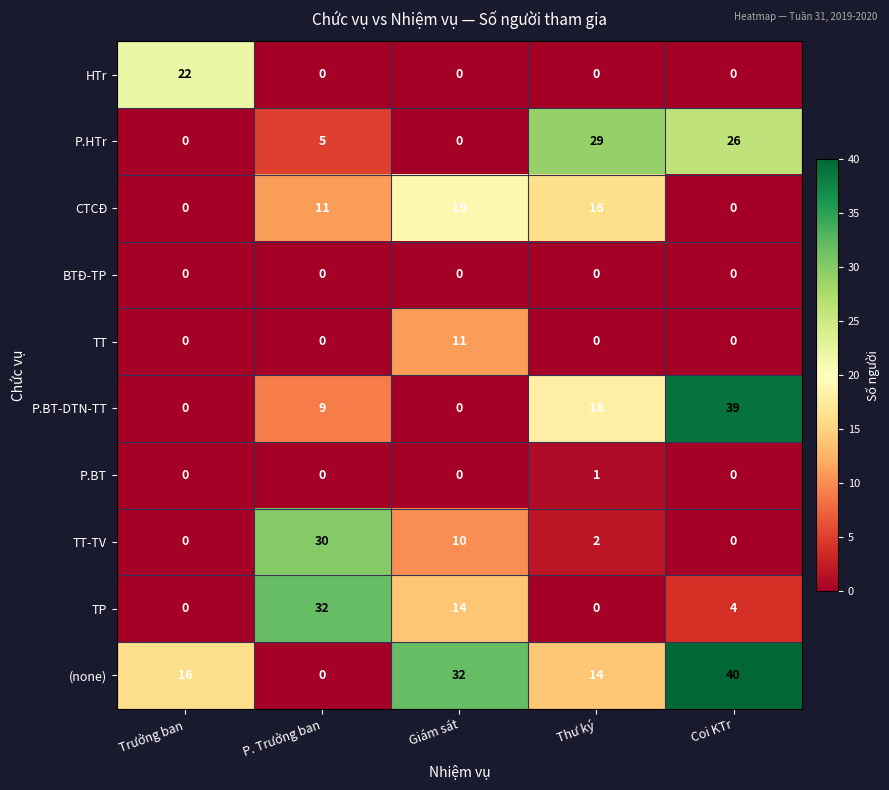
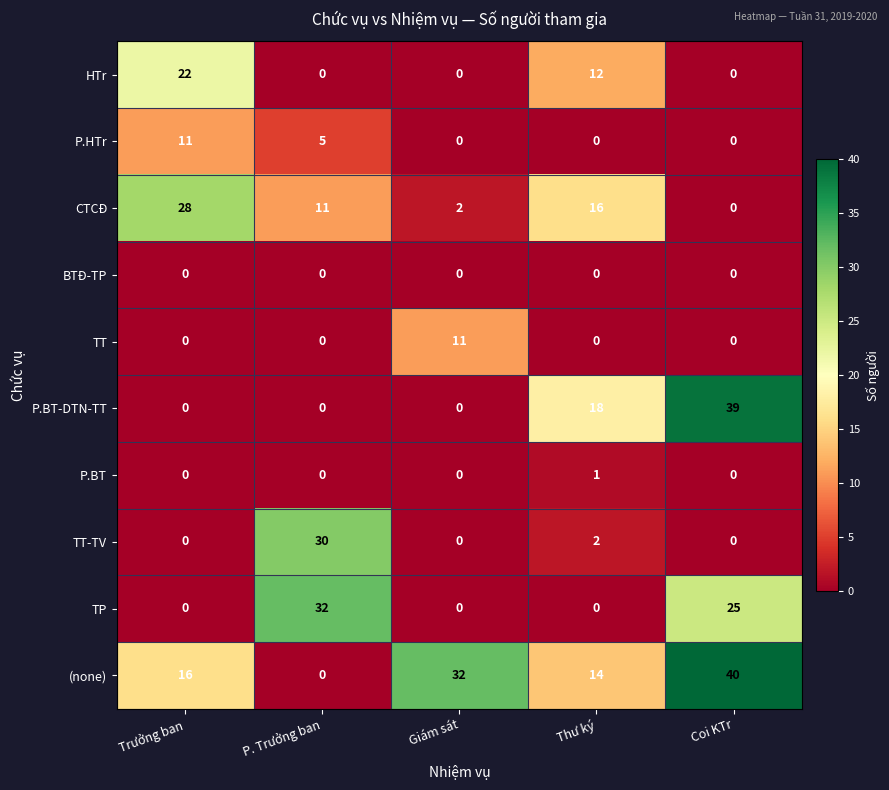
HTr, Thư ký: 0 -> 12
P.HTr, Trưởng ban: 0 -> 11
P.HTr, Thư ký: 29 -> 0
P.HTr, Coi KTr: 26 -> 0
CTCĐ, Trưởng ban: 0 -> 28
CTCĐ, Giám sát: 19 -> 2
P.BT-DTN-TT, P. Trưởng ban: 9 -> 0
TT-TV, Giám sát: 10 -> 0
TP, Giám sát: 14 -> 0
TP, Coi KTr: 4 -> 25
